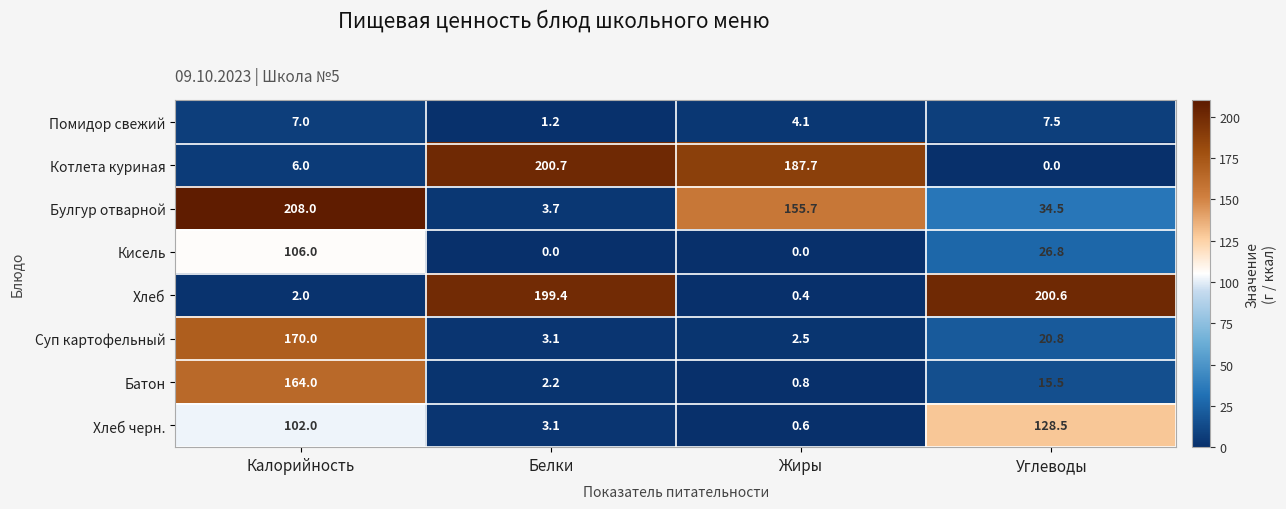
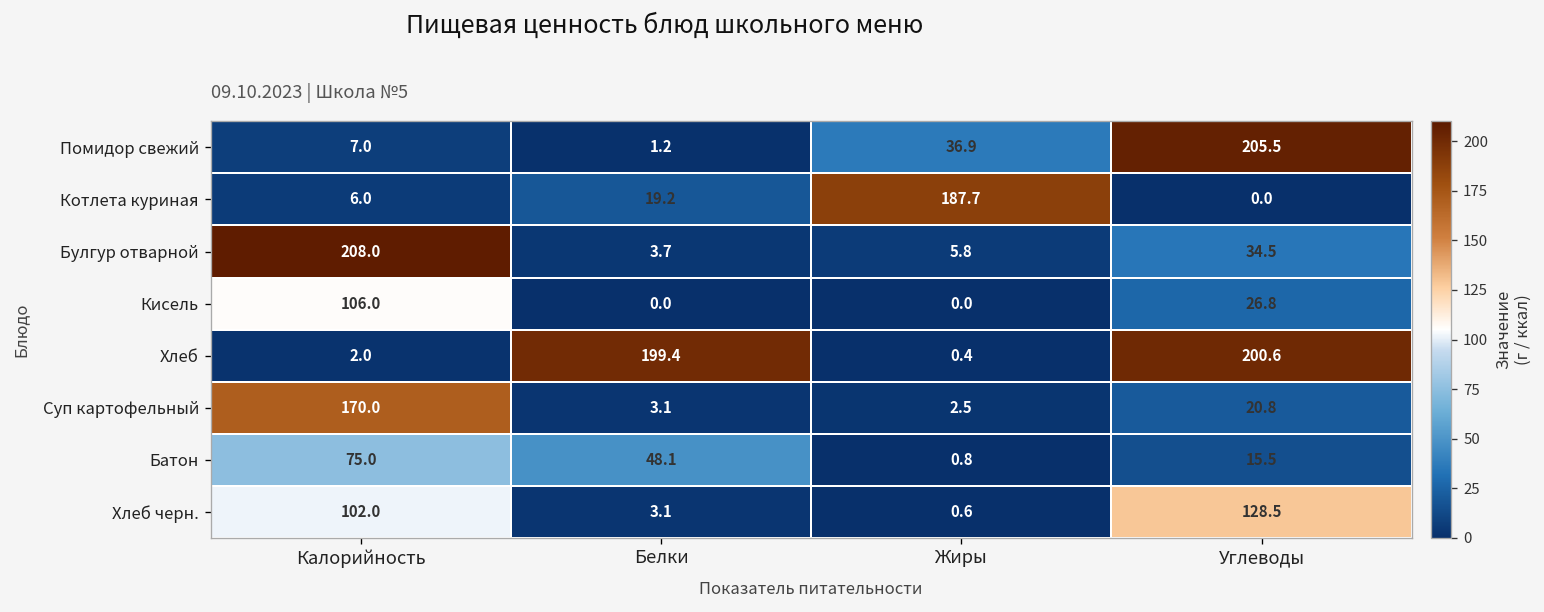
Помидор свежий, Жиры: 4.1 -> 36.9
Помидор свежий, Углеводы: 7.5 -> 205.5
Котлета куриная, Белки: 200.7 -> 19.2
Булгур отварной, Жиры: 155.7 -> 5.8
Батон, Калорийность: 164.0 -> 75.0
Батон, Белки: 2.2 -> 48.1
